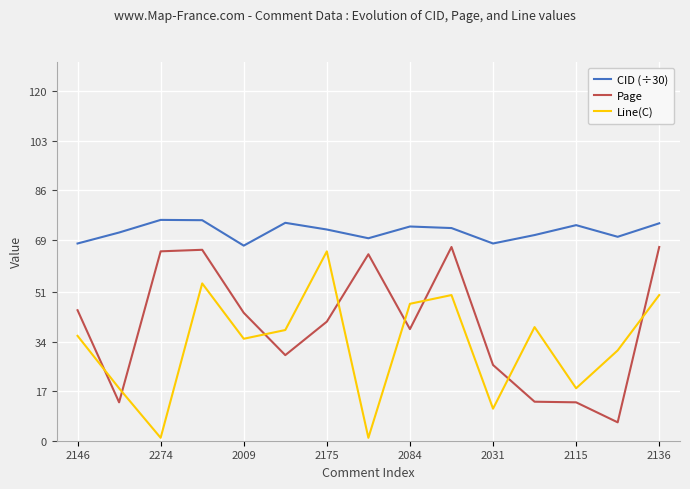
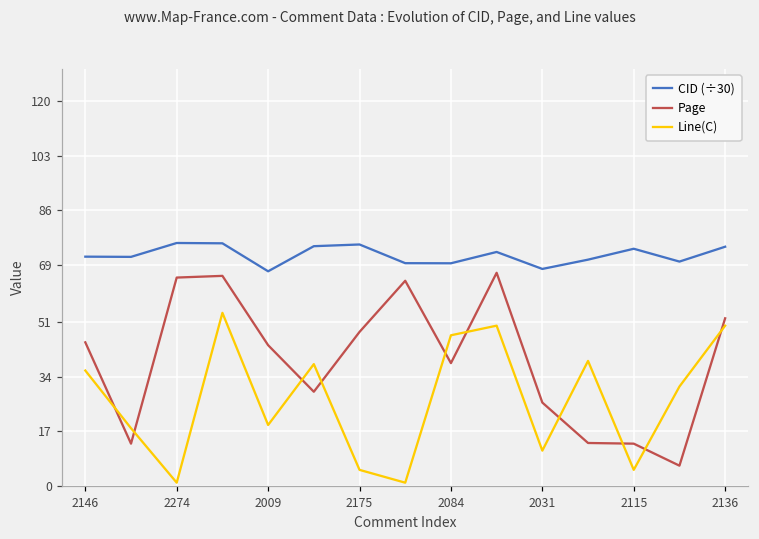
CID (÷30), 2146: 68 -> 72
Line(C), 2009: 35 -> 19
CID (÷30), 2175: 73 -> 75
Page, 2175: 41 -> 48
Line(C), 2175: 65 -> 5
CID (÷30), 2084: 74 -> 69
Line(C), 2115: 18 -> 5
Page, 2136: 67 -> 52
